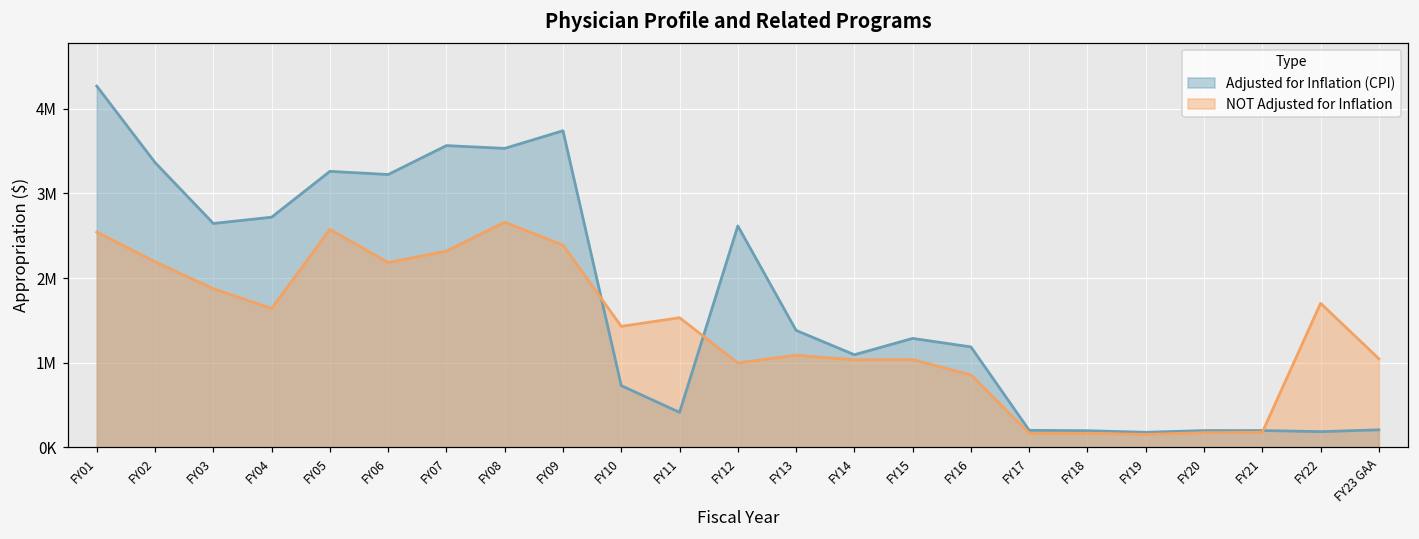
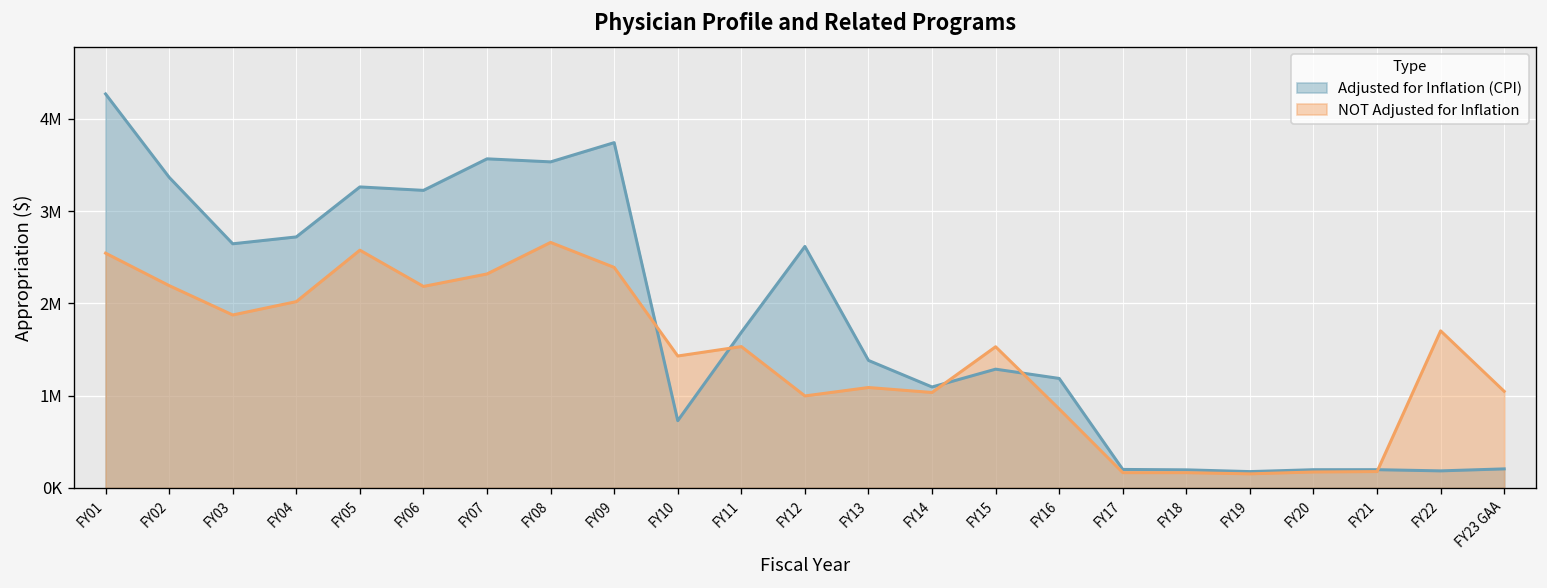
NOT Adjusted for Inflation, FY04: 1600000 -> 2000000
Adjusted for Inflation (CPI), FY11: 400000 -> 1700000
NOT Adjusted for Inflation, FY15: 1000000 -> 1500000
